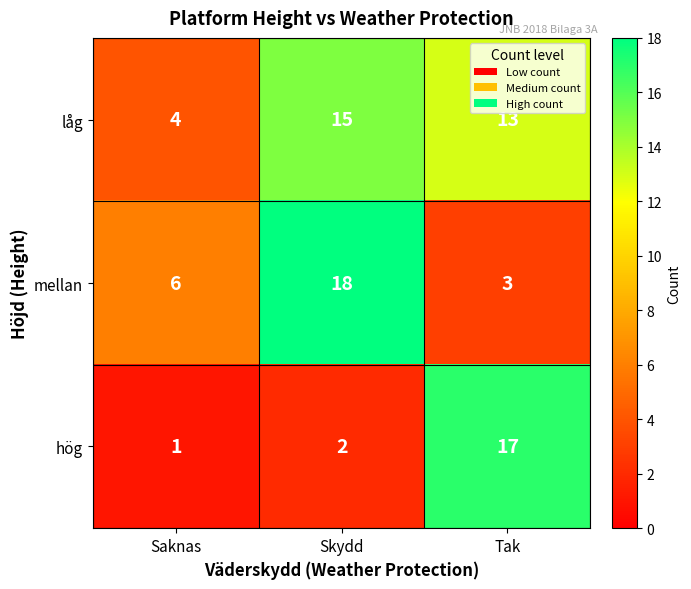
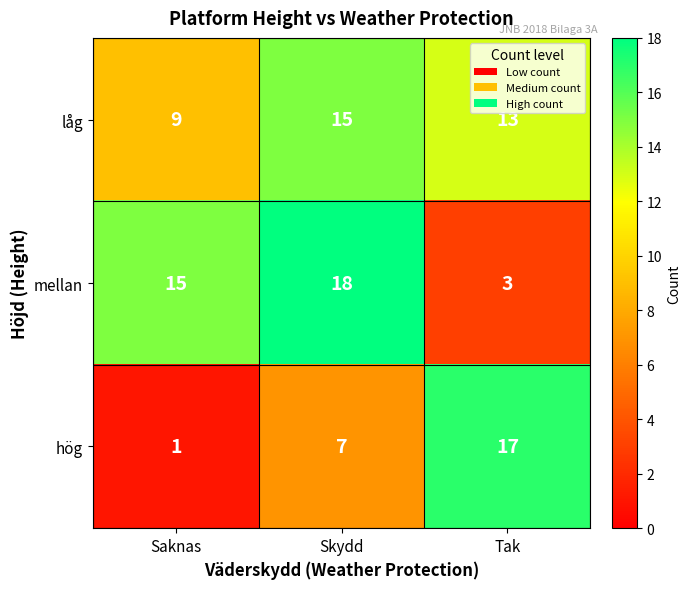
låg, Saknas: 4 -> 9
mellan, Saknas: 6 -> 15
hög, Skydd: 2 -> 7
